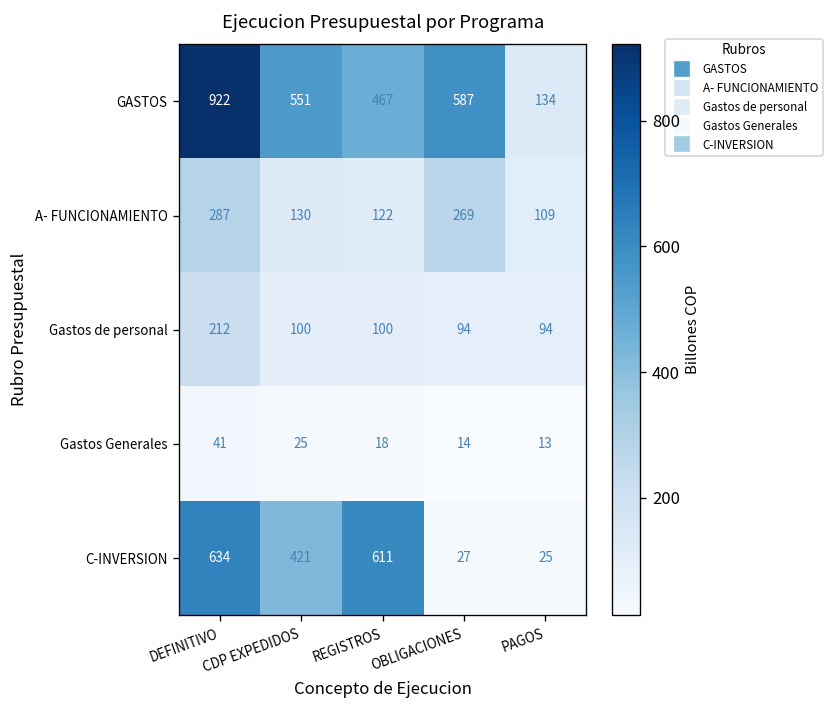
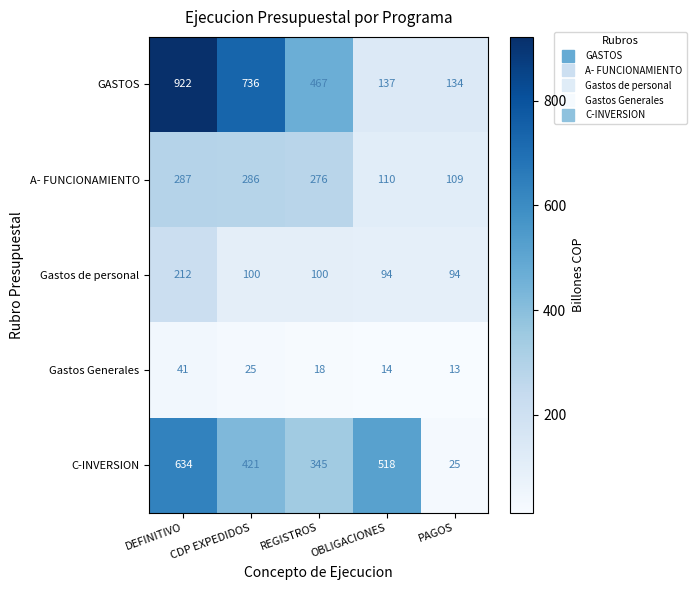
GASTOS, CDP EXPEDIDOS: 551 -> 736
GASTOS, OBLIGACIONES: 587 -> 137
A- FUNCIONAMIENTO, CDP EXPEDIDOS: 130 -> 286
A- FUNCIONAMIENTO, REGISTROS: 122 -> 276
A- FUNCIONAMIENTO, OBLIGACIONES: 269 -> 110
C-INVERSION, REGISTROS: 611 -> 345
C-INVERSION, OBLIGACIONES: 27 -> 518
